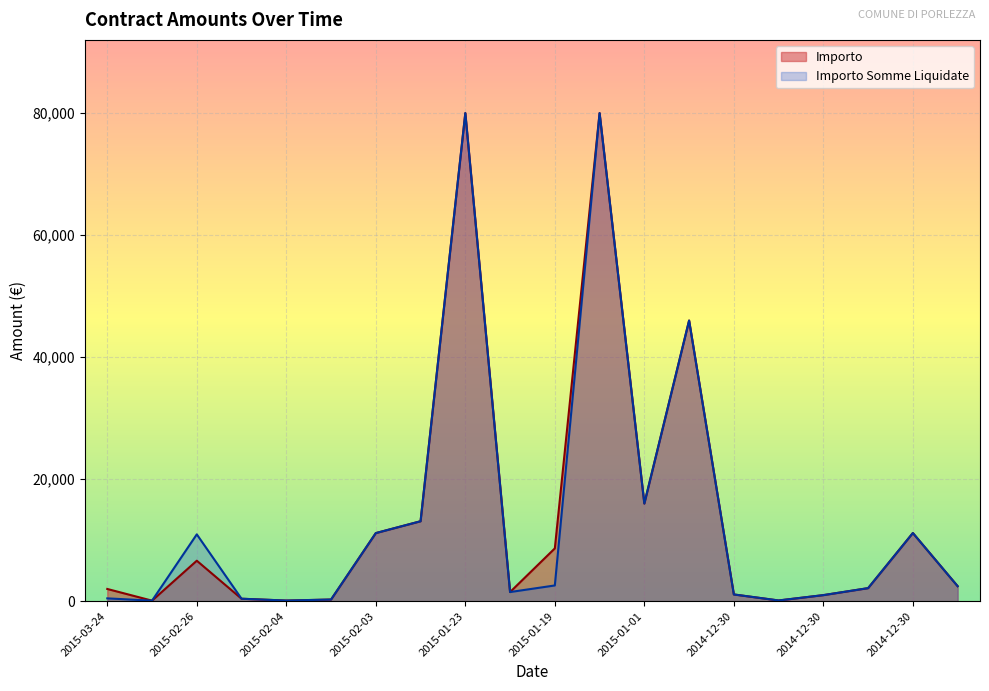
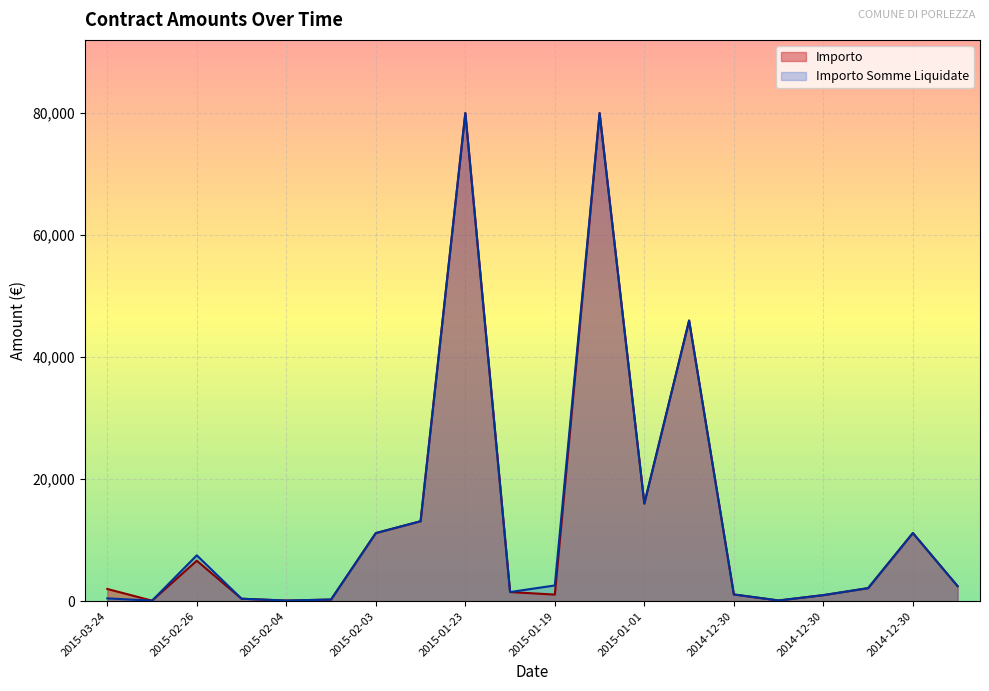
Importo Somme Liquidate, 2015-02-26: 11,000 -> 8,000
Importo, 2015-01-19: 9,000 -> 1,000
